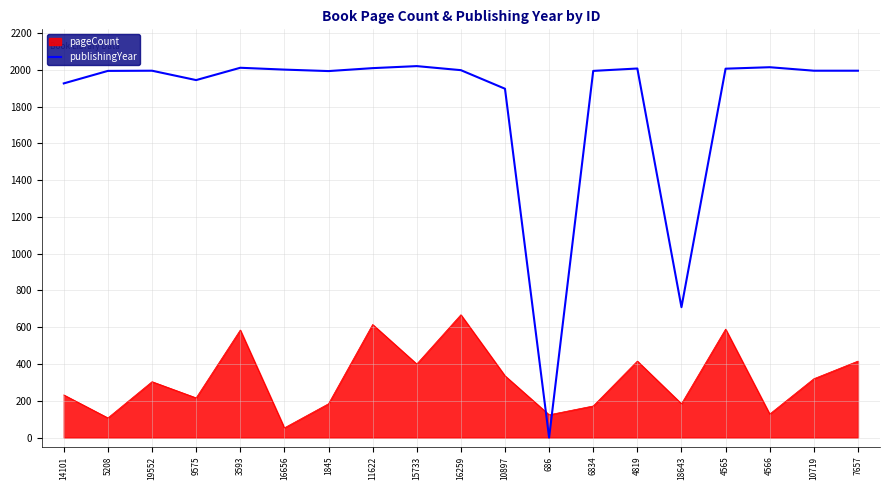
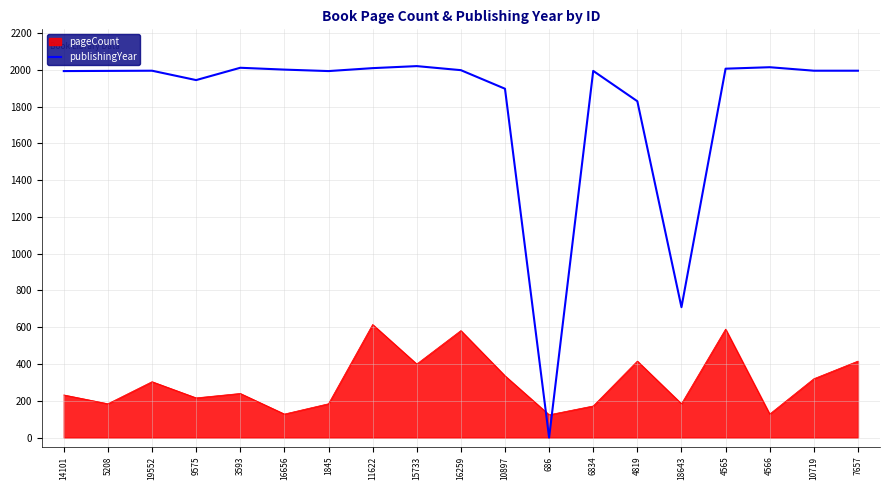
publishingYear, 14101: 1930 -> 1990
pageCount, 5208: 110 -> 180
pageCount, 3593: 590 -> 240
pageCount, 16656: 50 -> 130
pageCount, 16259: 670 -> 580
publishingYear, 4819: 2010 -> 1830
